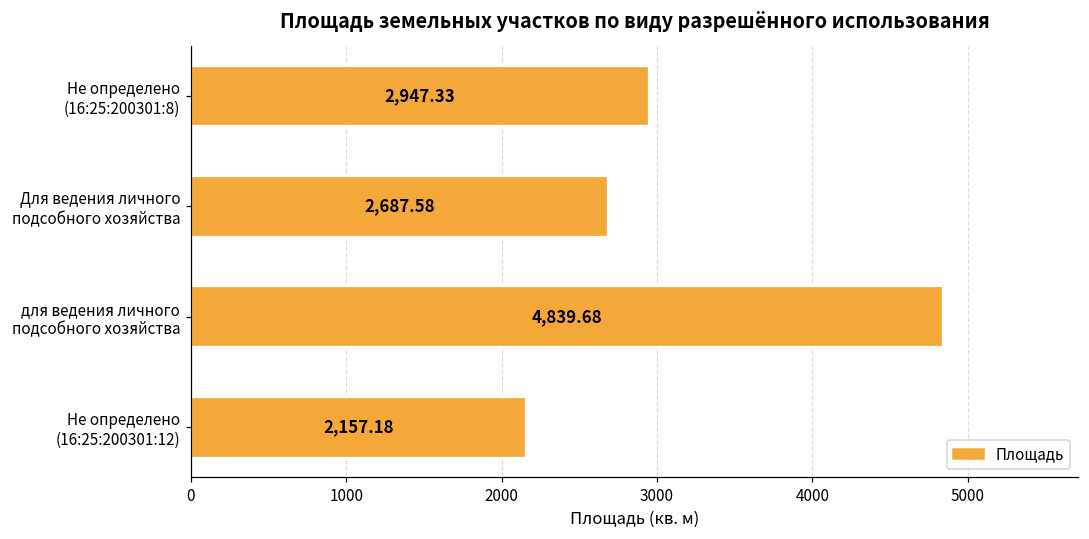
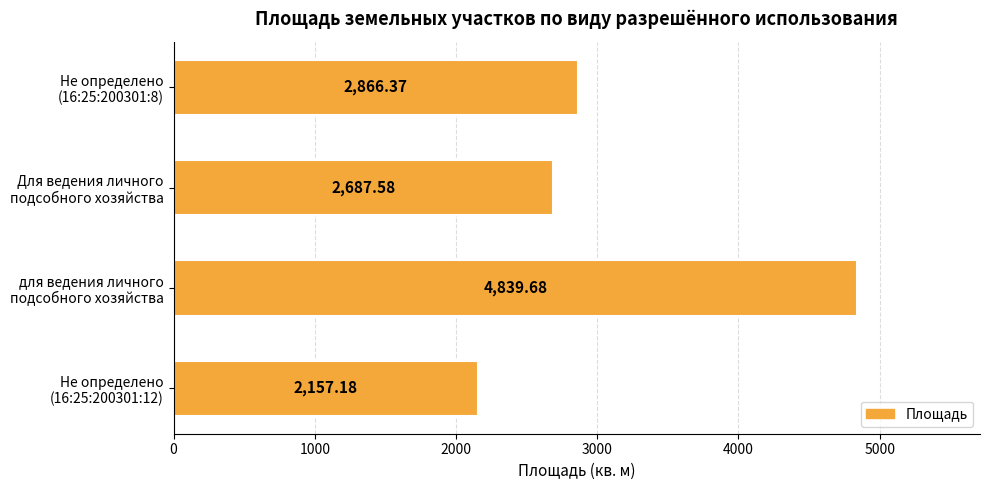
Не определено (16:25:200301:8): 2,947.33 -> 2,866.37
